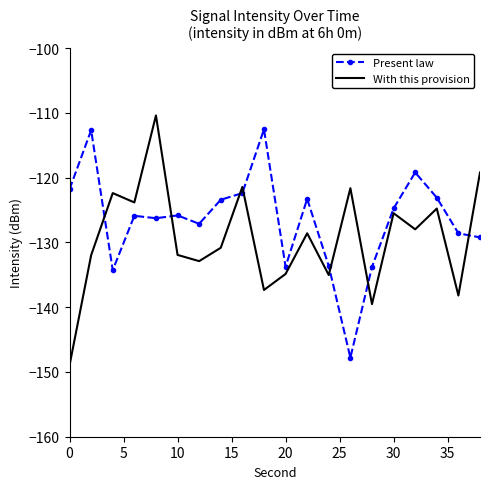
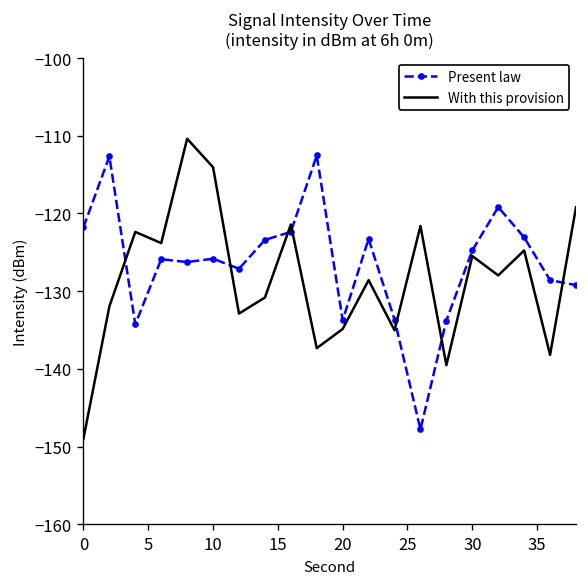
With this provision, 10: -132 -> -114
